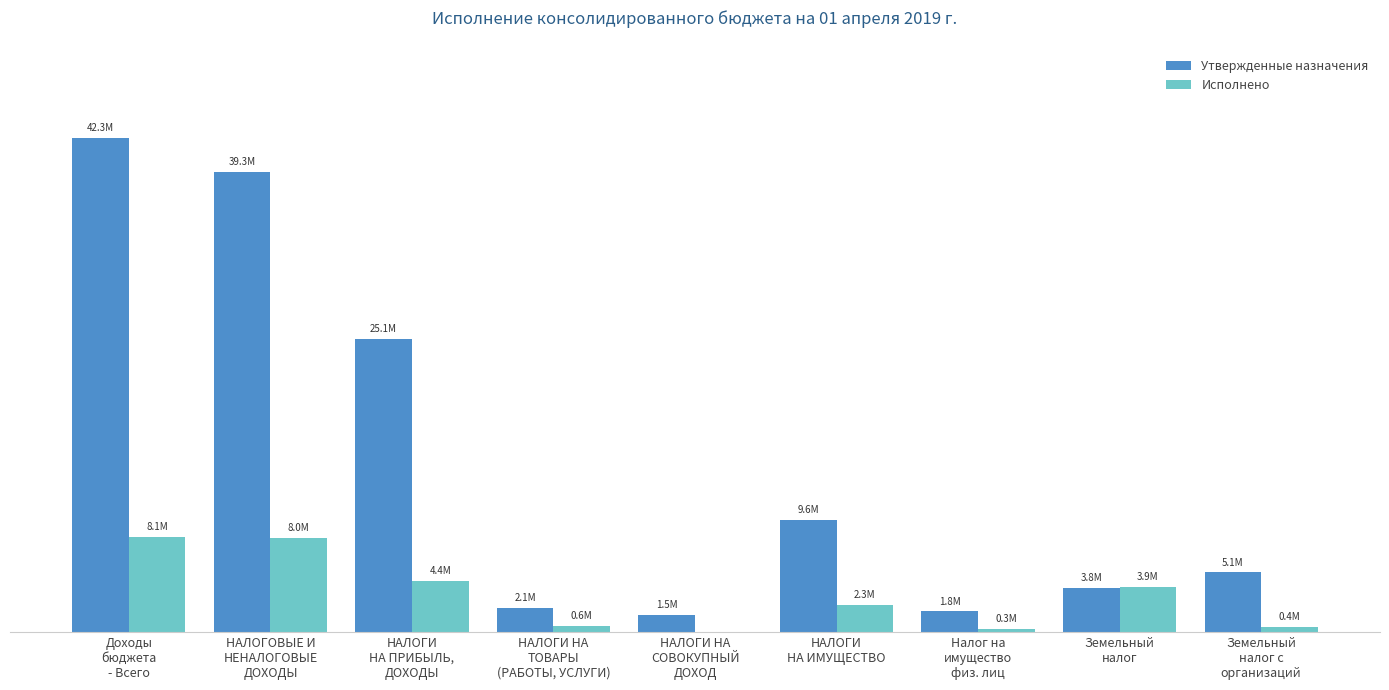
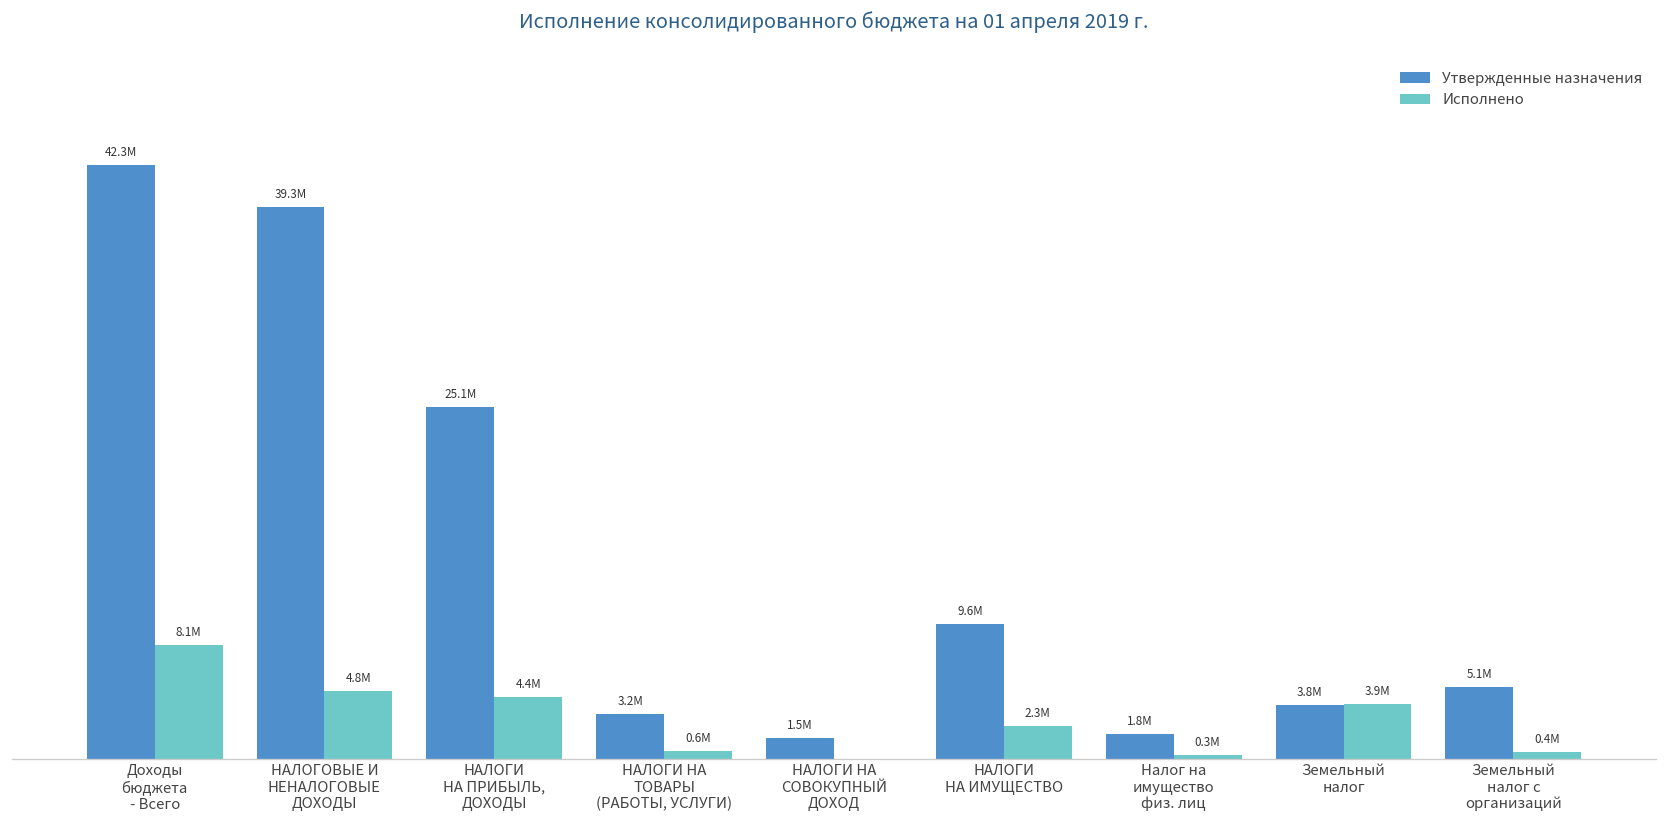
Исполнено, НАЛОГОВЫЕ И НЕНАЛОГОВЫЕ ДОХОДЫ: 8.0M -> 4.8M
Утвержденные назначения, НАЛОГИ НА ТОВАРЫ (РАБОТЫ, УСЛУГИ): 2.1M -> 3.2M
